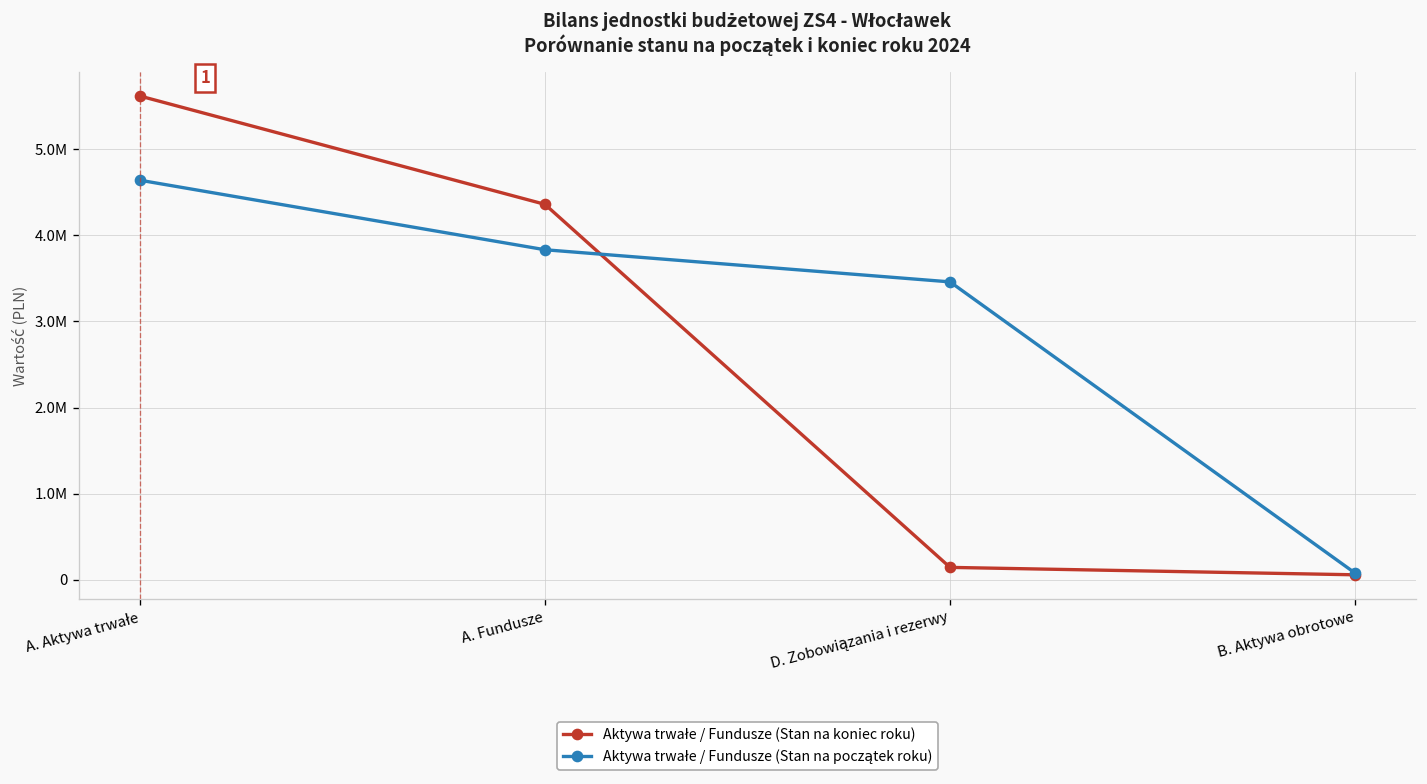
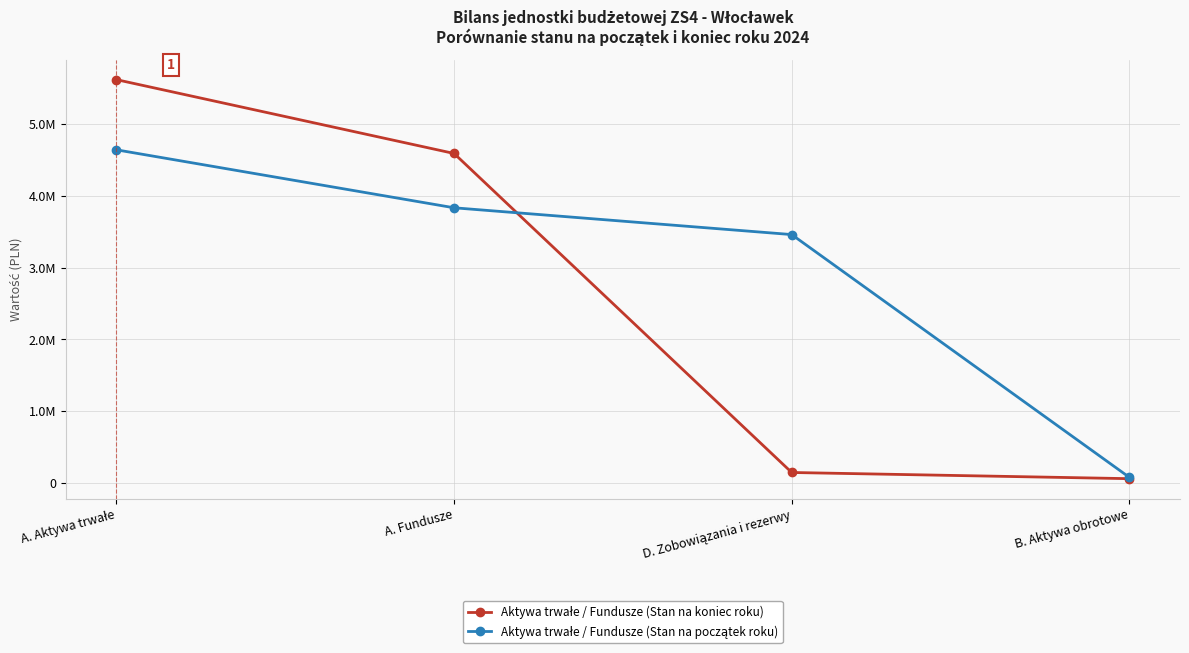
Aktywa trwałe / Fundusze (Stan na koniec roku), A. Fundusze: 4400000 -> 4600000
